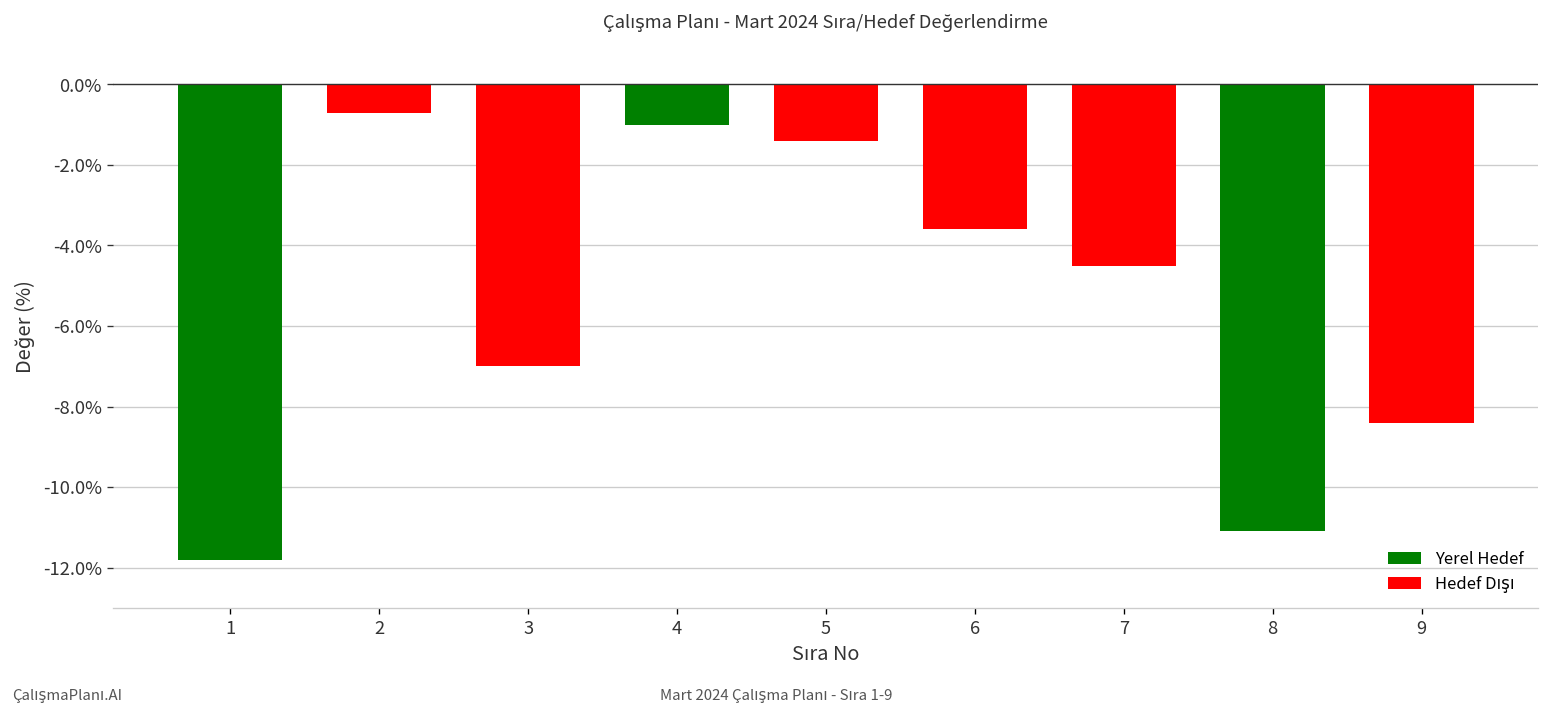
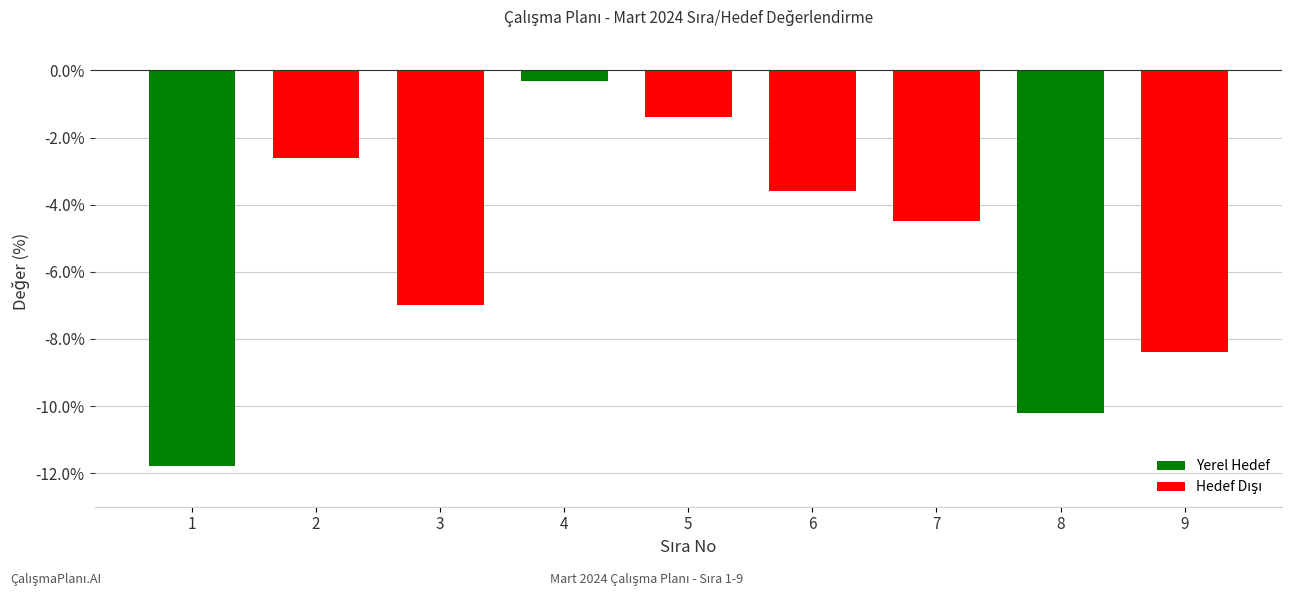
2: -0.7% -> -2.6%
4: -1.0% -> -0.3%
8: -11.1% -> -10.2%
